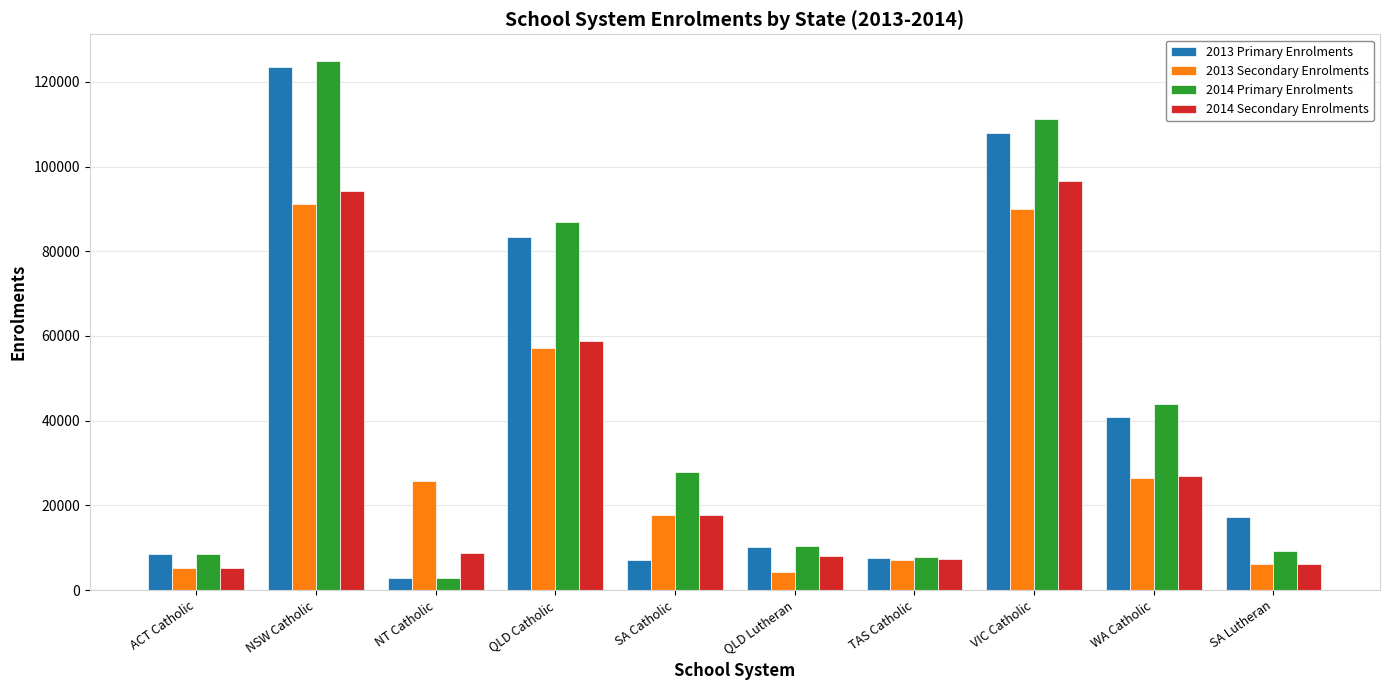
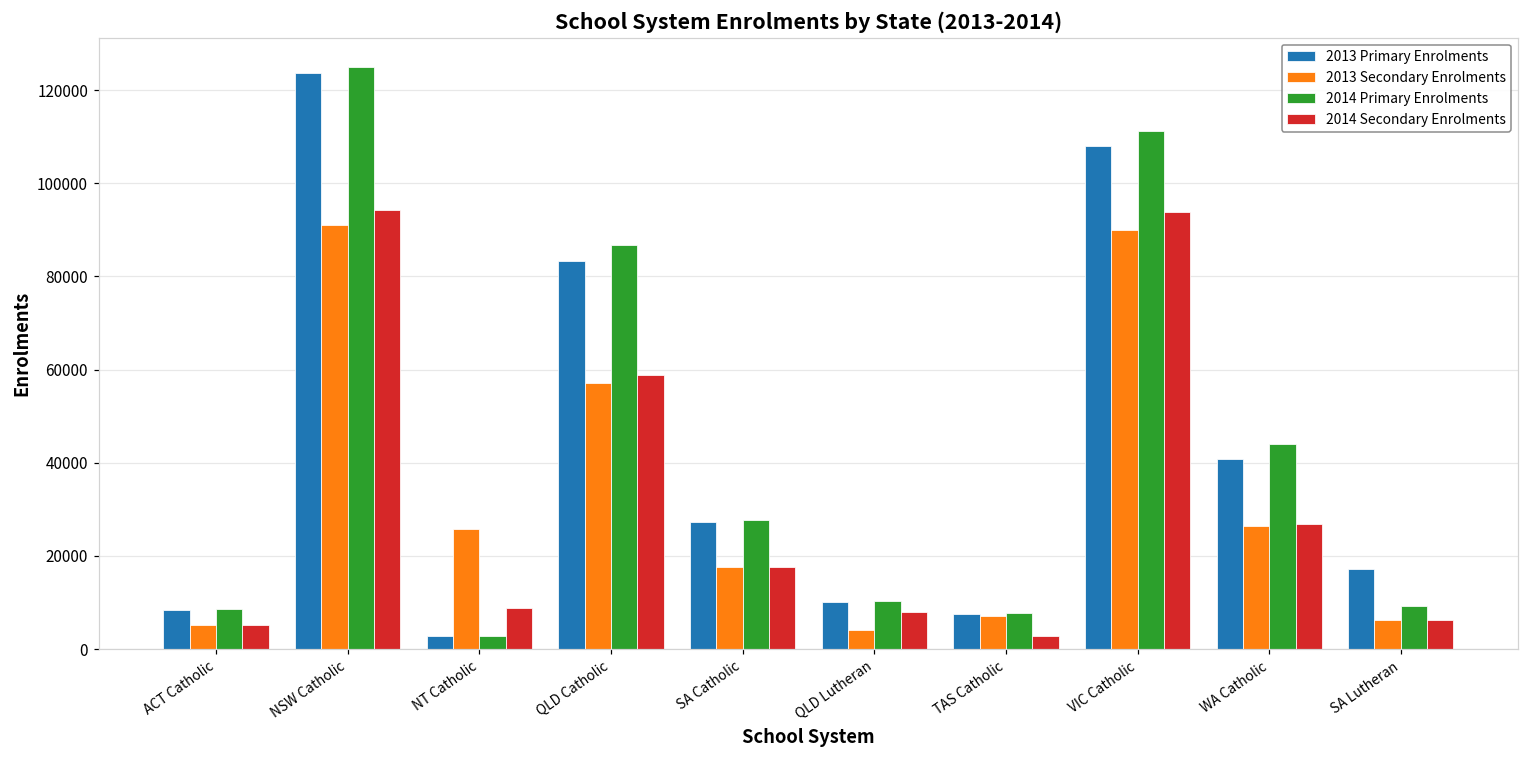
2013 Primary Enrolments, SA Catholic: 7000 -> 27000
2014 Secondary Enrolments, TAS Catholic: 7000 -> 3000
2014 Secondary Enrolments, VIC Catholic: 97000 -> 94000
